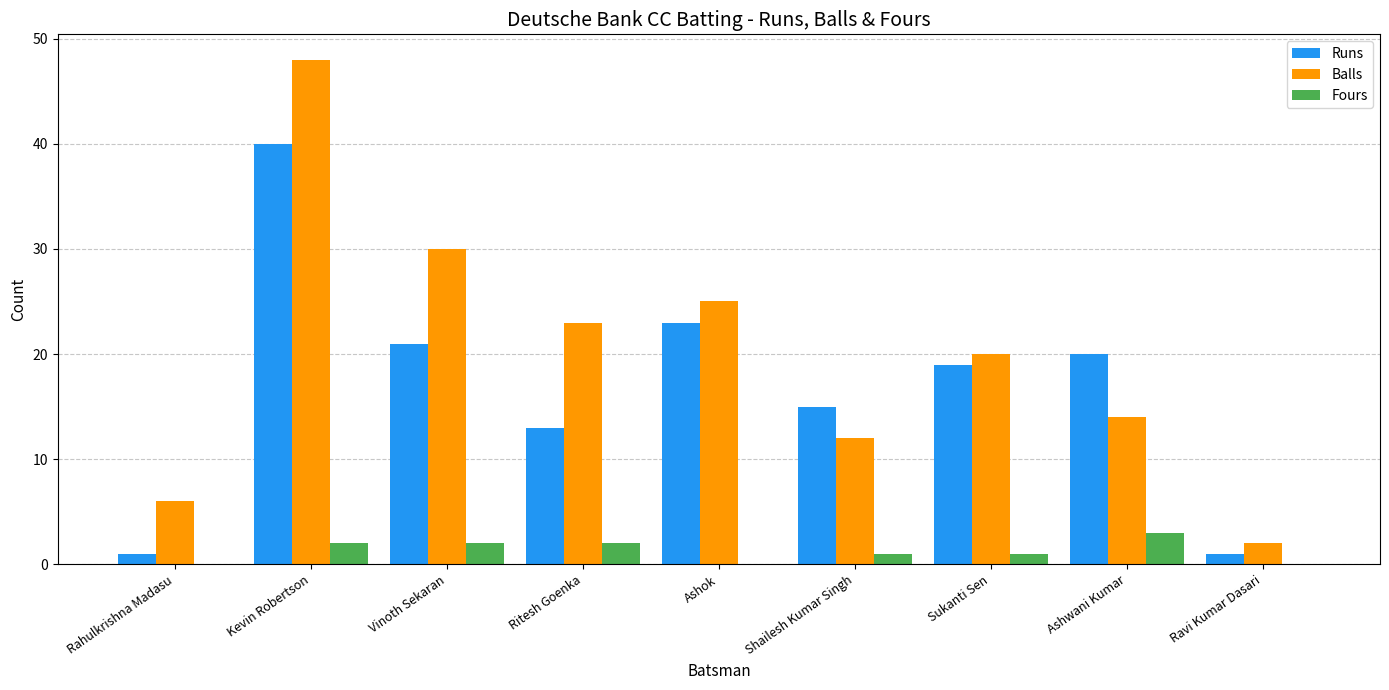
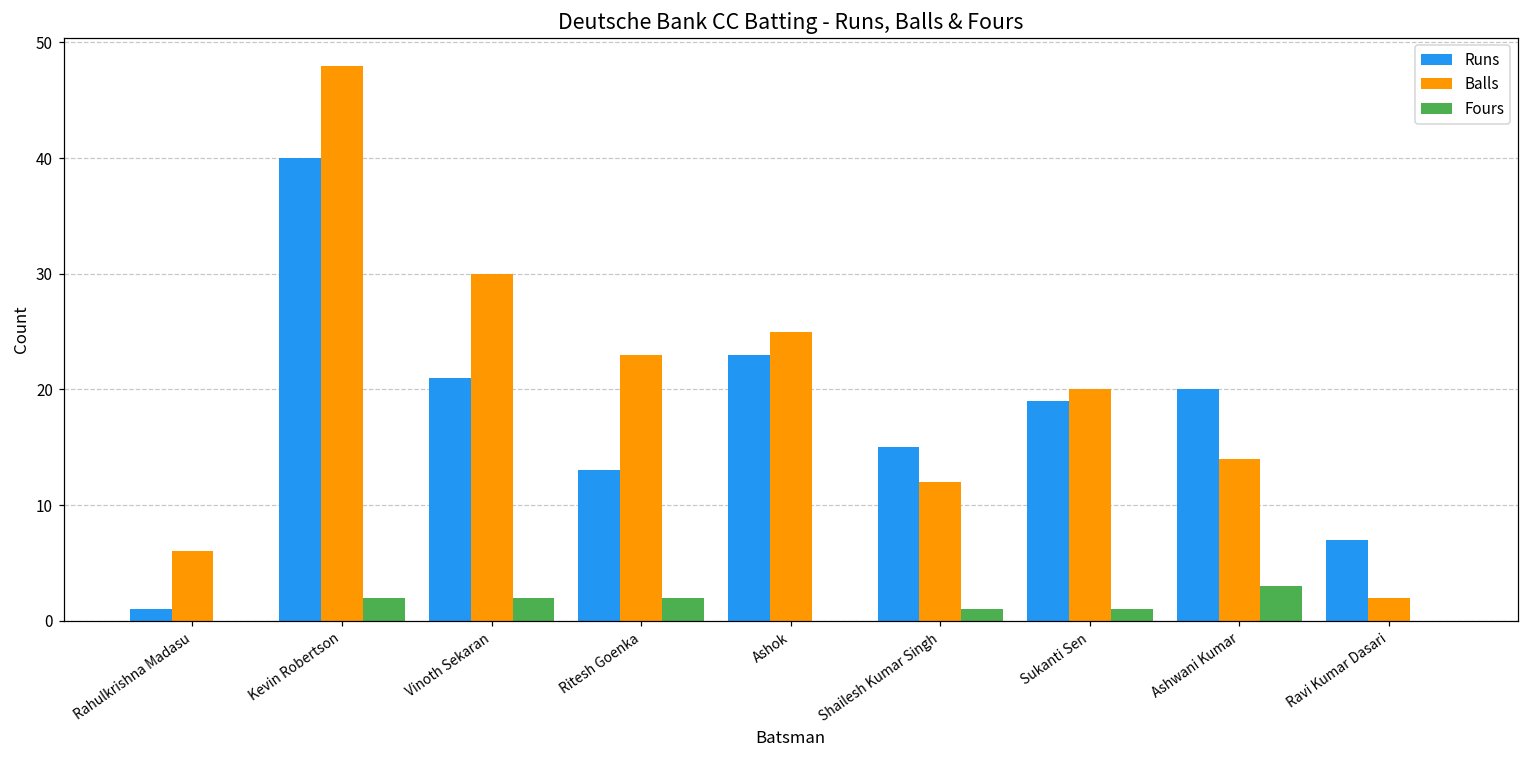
Runs, Ravi Kumar Dasari: 1 -> 7
